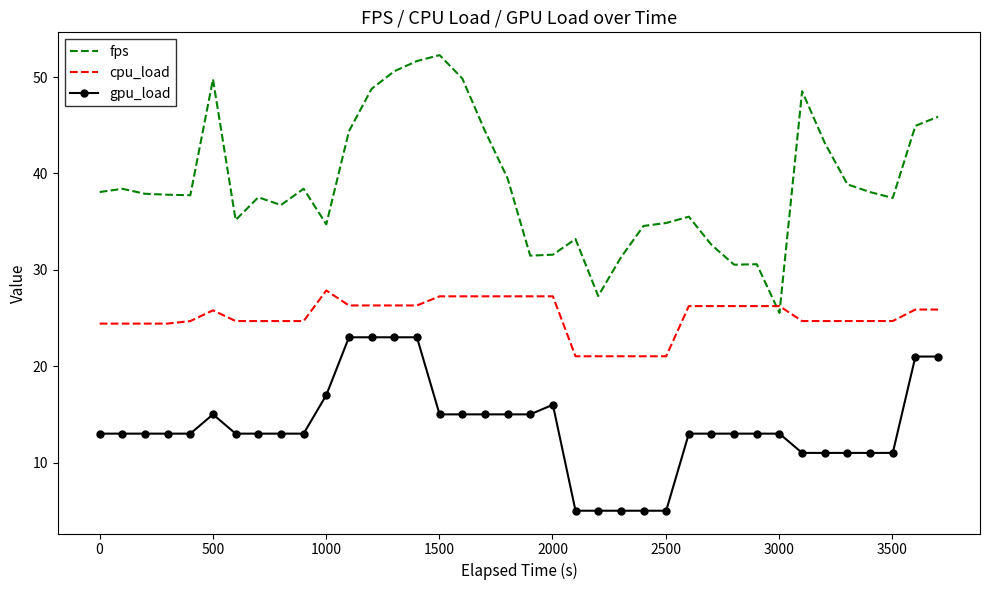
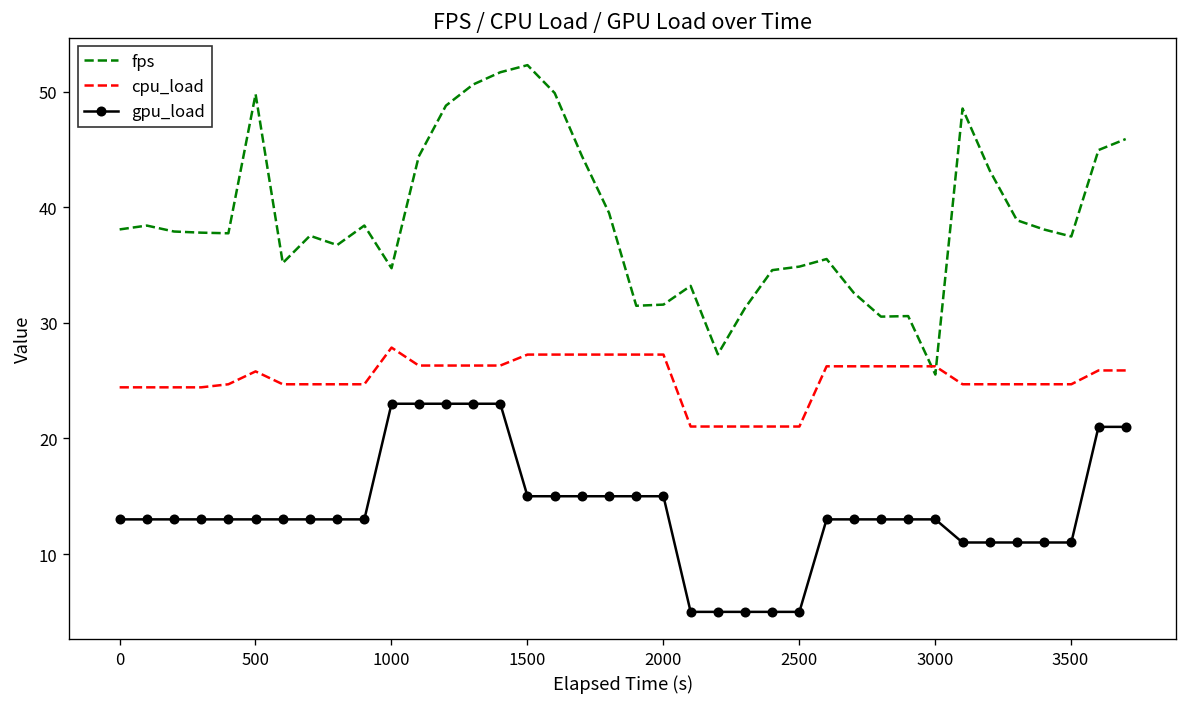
gpu_load, 500: 15 -> 13
gpu_load, 1000: 17 -> 23
gpu_load, 2000: 16 -> 15
